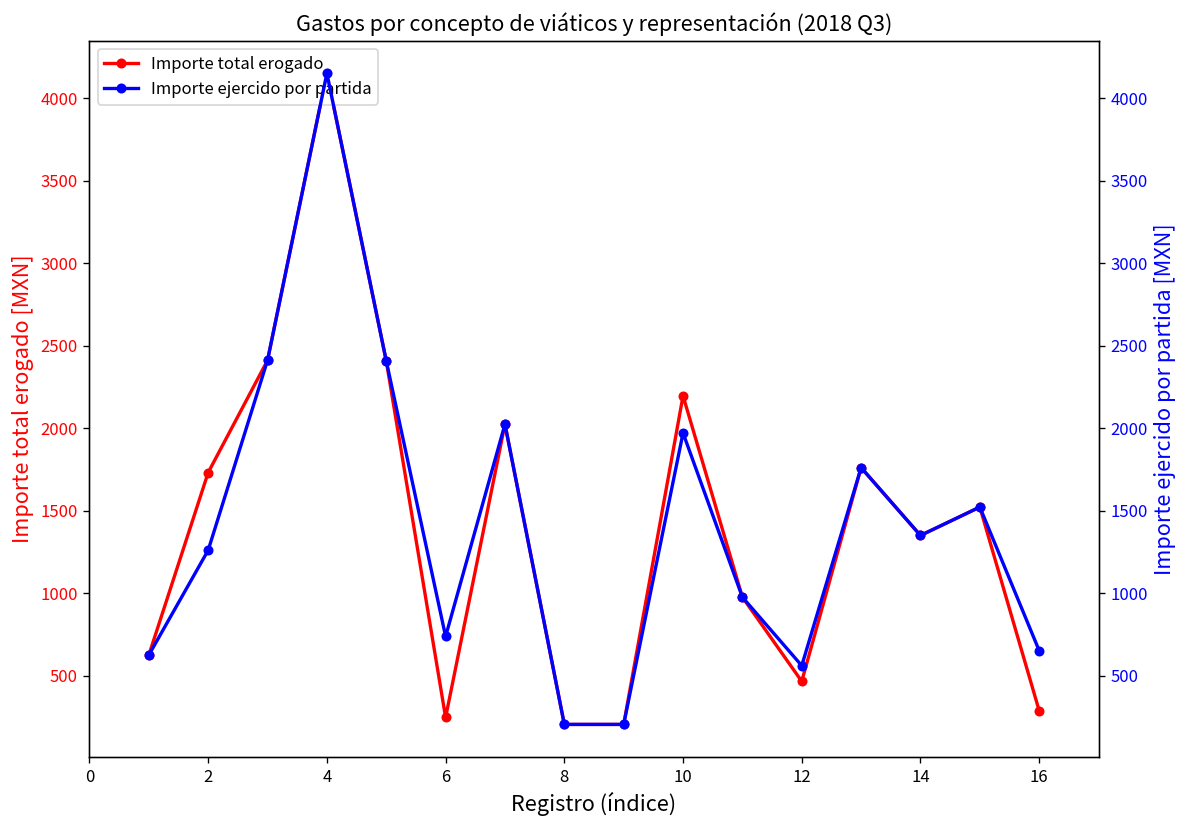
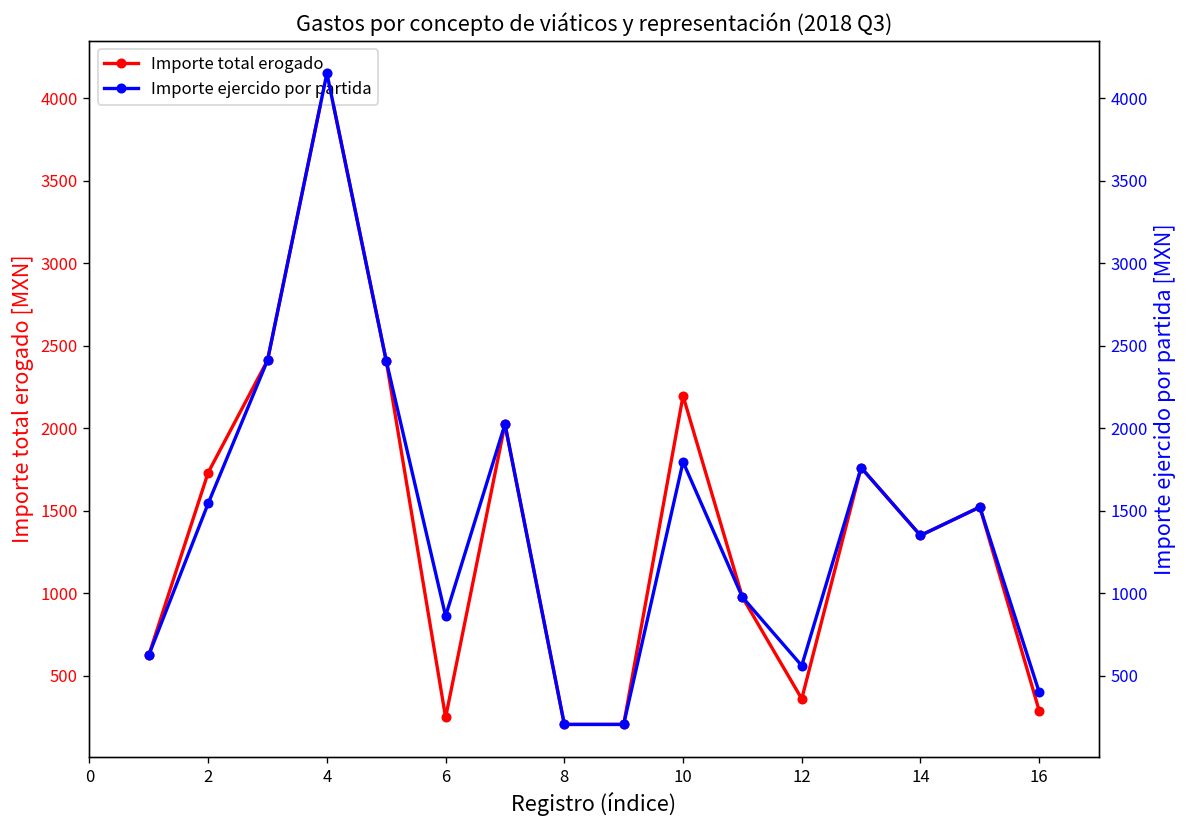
Importe total erogado, 12: 470 -> 360
Importe ejercido por partida, 2: 1260 -> 1540
Importe ejercido por partida, 6: 740 -> 860
Importe ejercido por partida, 10: 1970 -> 1800
Importe ejercido por partida, 16: 650 -> 400
